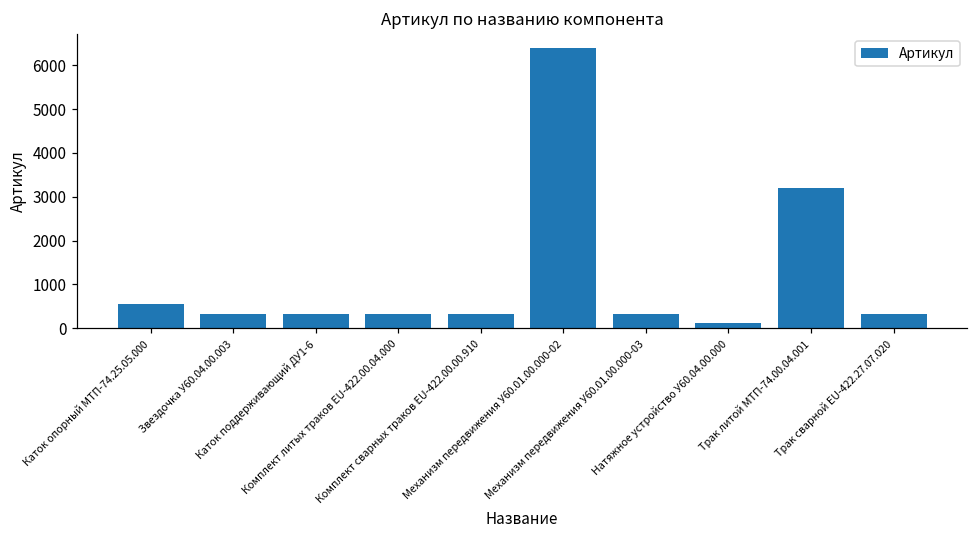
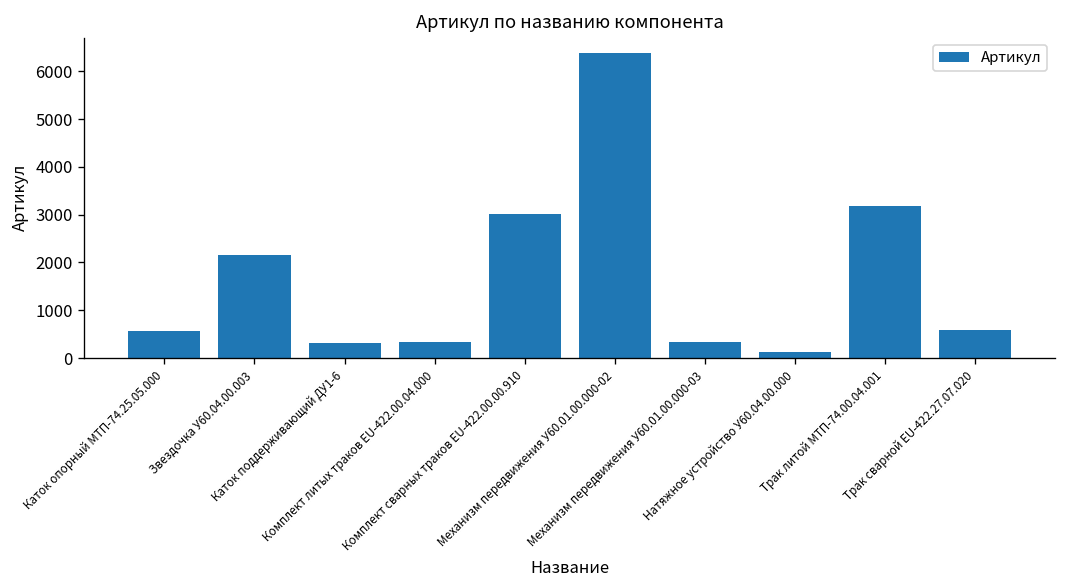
Звездочка У60.04.00.003: 300 -> 2200
Комплект сварных траков EU-422.00.00.910: 300 -> 3000
Трак сварной EU-422.27.07.020: 300 -> 600
